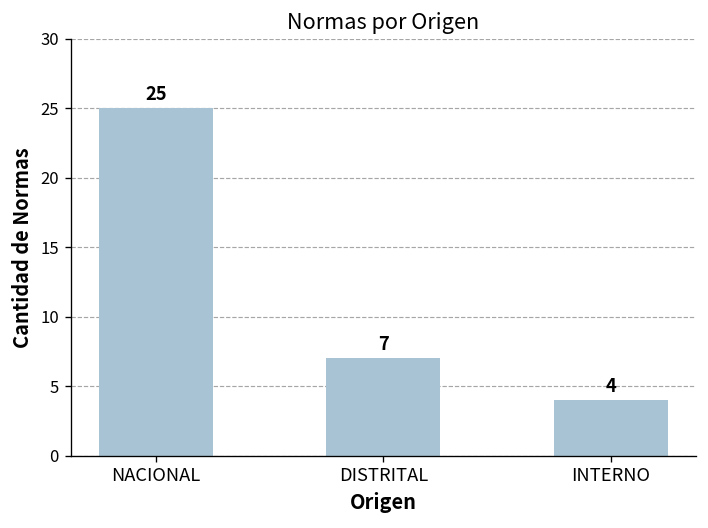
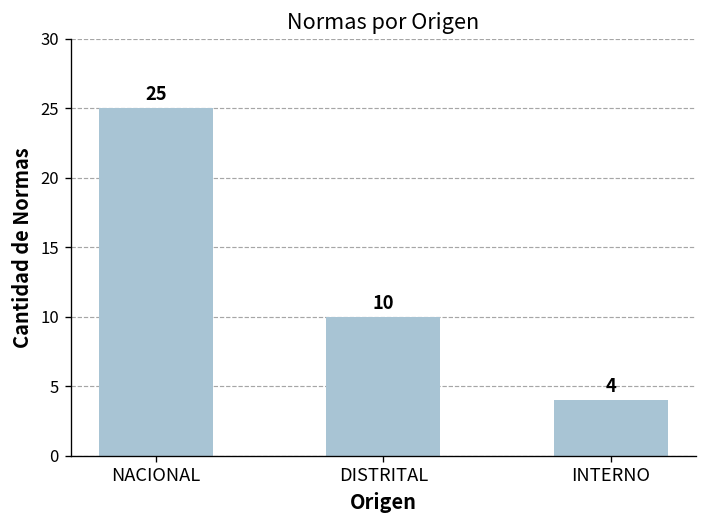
DISTRITAL: 7 -> 10
